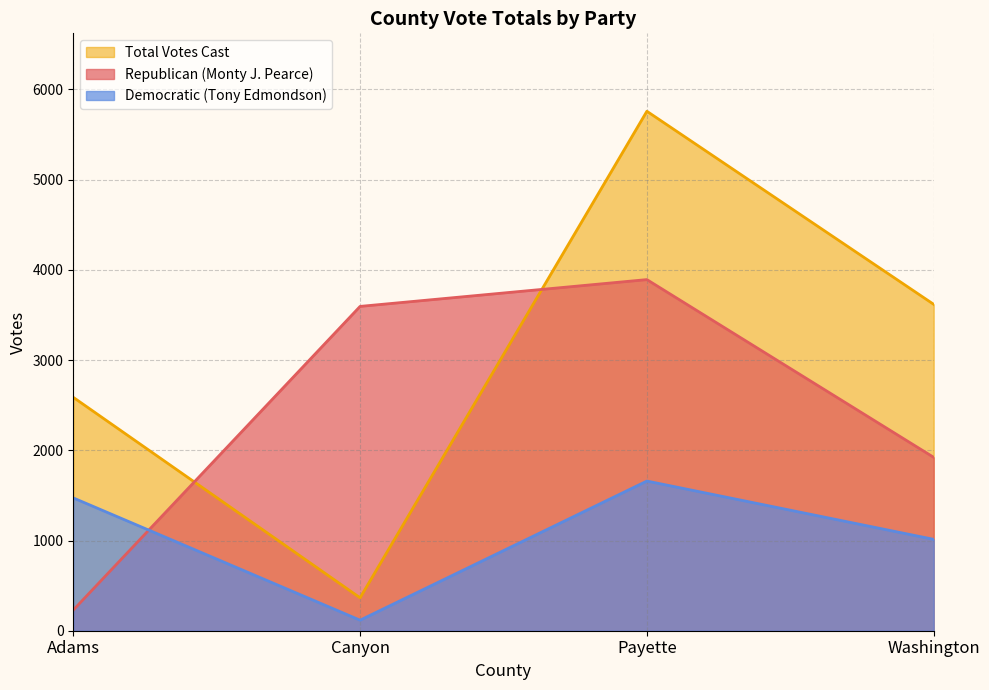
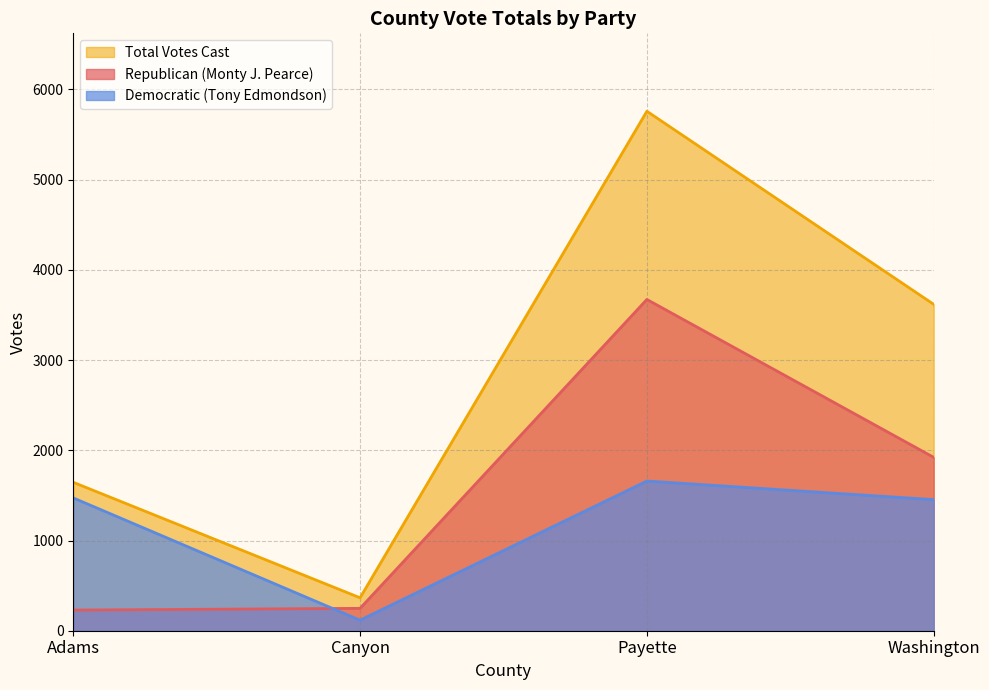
Total Votes Cast, Adams: 2600 -> 1600
Republican (Monty J. Pearce), Canyon: 3600 -> 200
Republican (Monty J. Pearce), Payette: 3900 -> 3700
Democratic (Tony Edmondson), Washington: 1000 -> 1500
